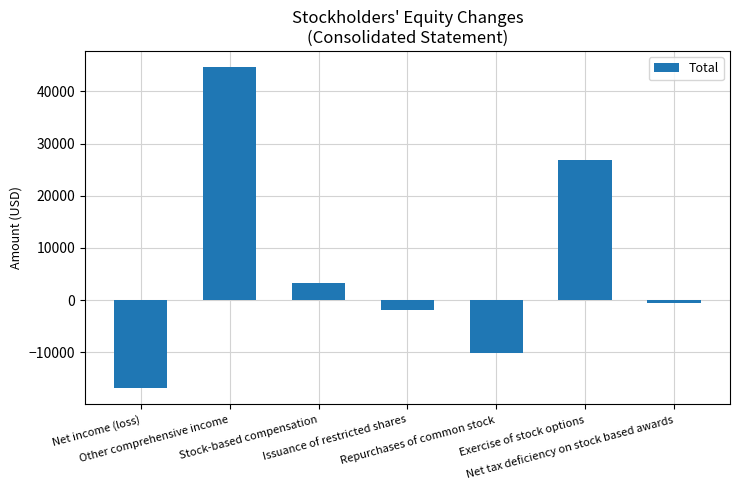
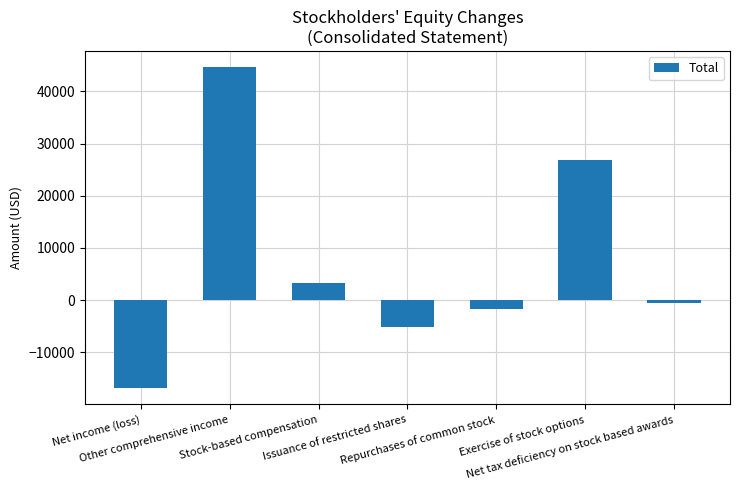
Issuance of restricted shares: -2000 -> -5000
Repurchases of common stock: -10000 -> -2000
